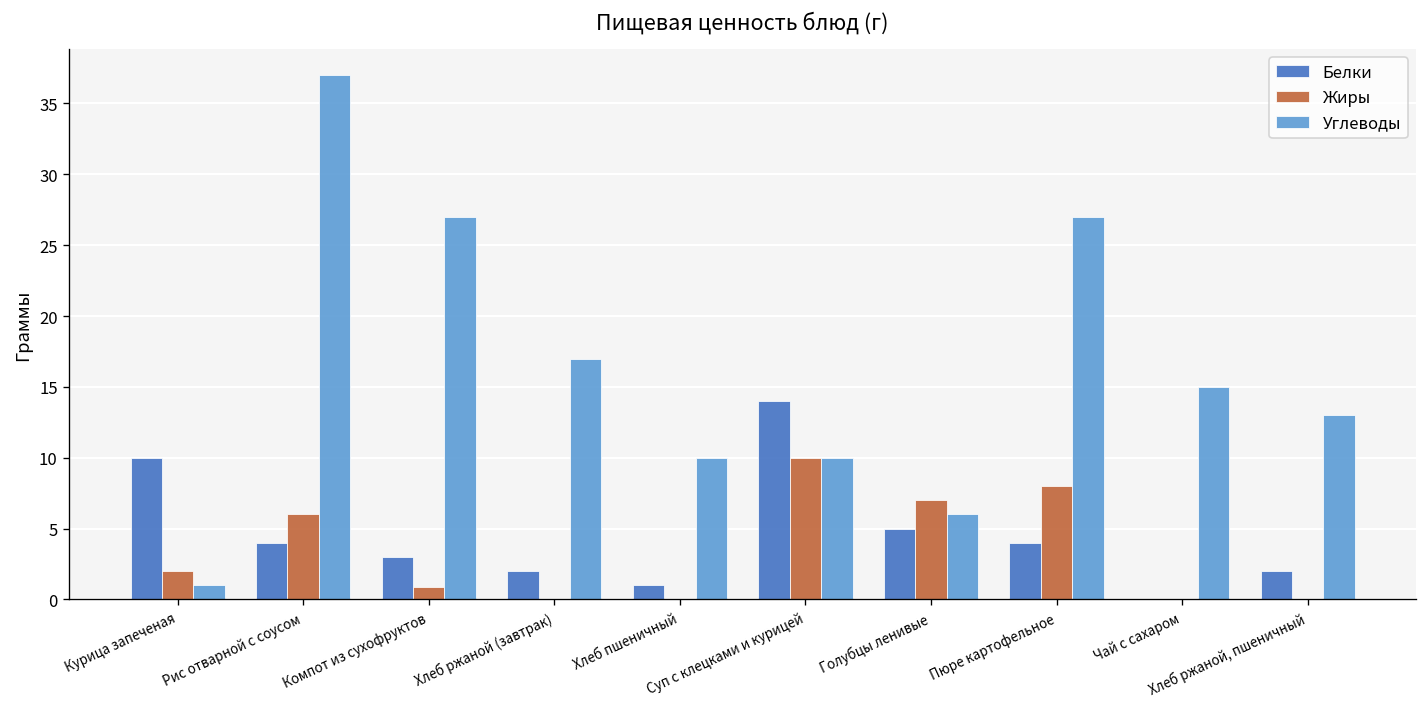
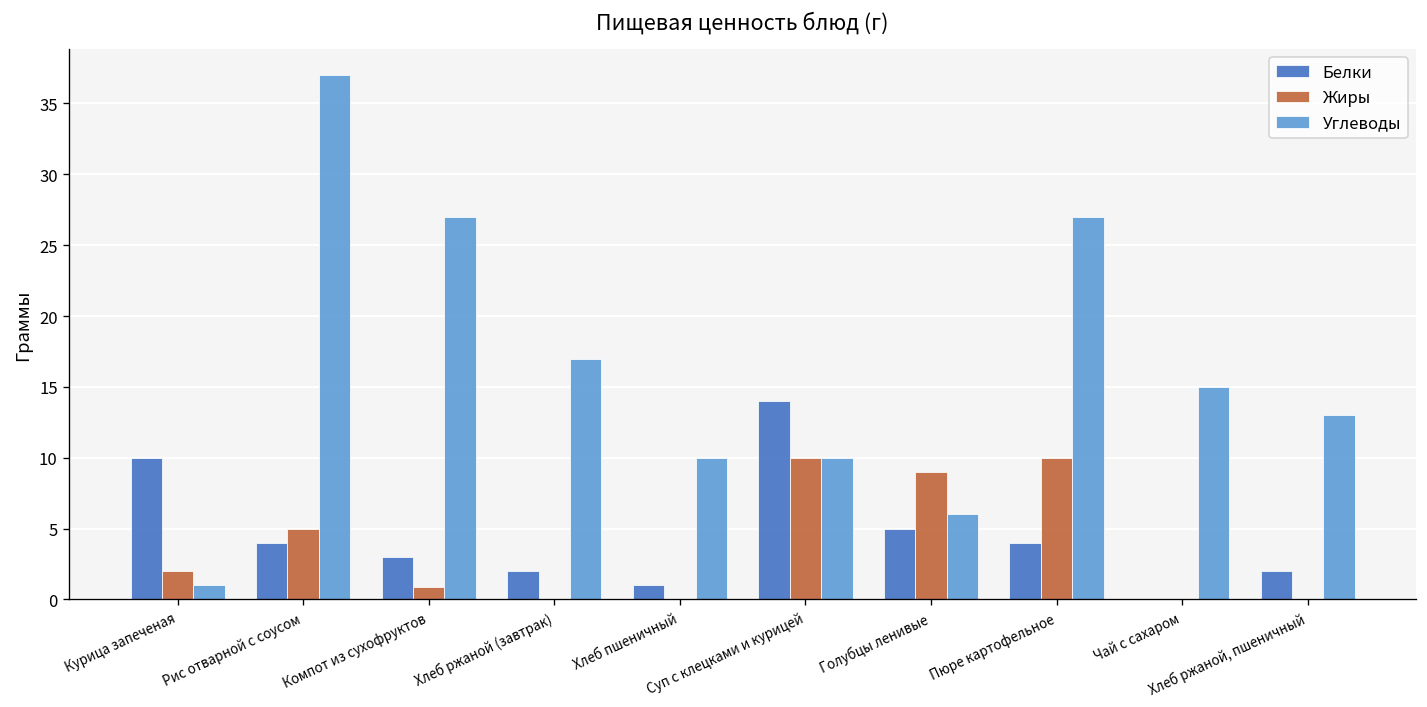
Жиры, Рис отварной с соусом: 6 -> 5
Жиры, Голубцы ленивые: 7 -> 9
Жиры, Пюре картофельное: 8 -> 10
